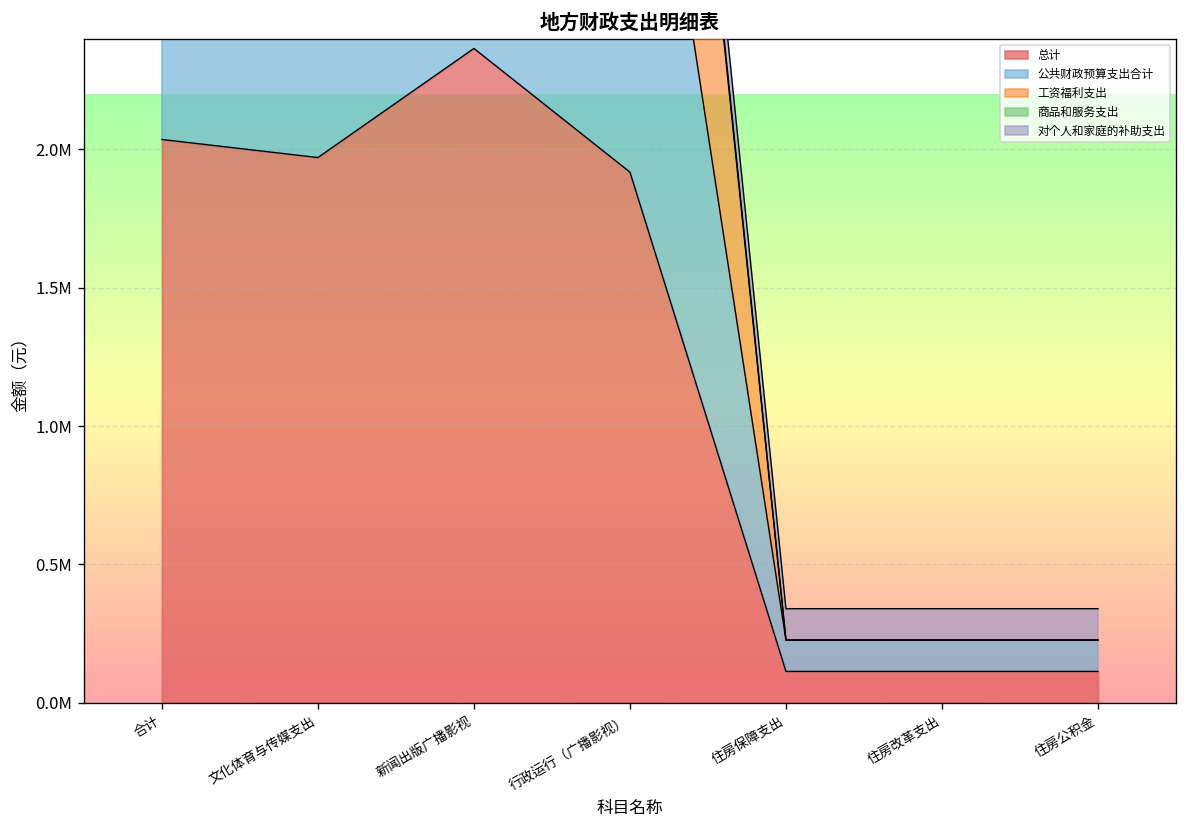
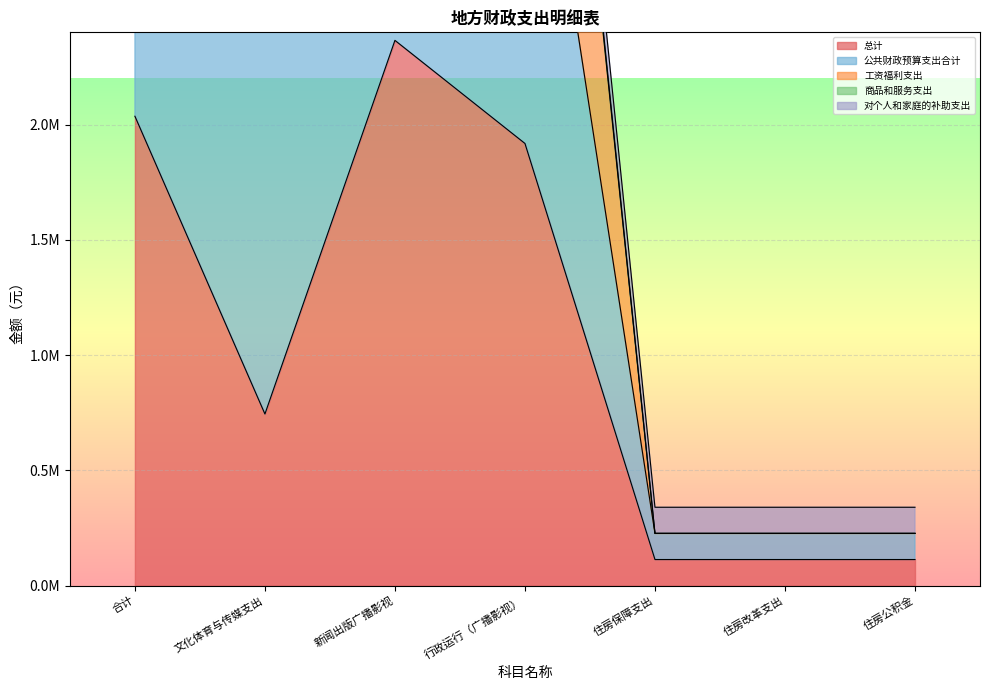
总计, 文化体育与传媒支出: 1970000 -> 740000
